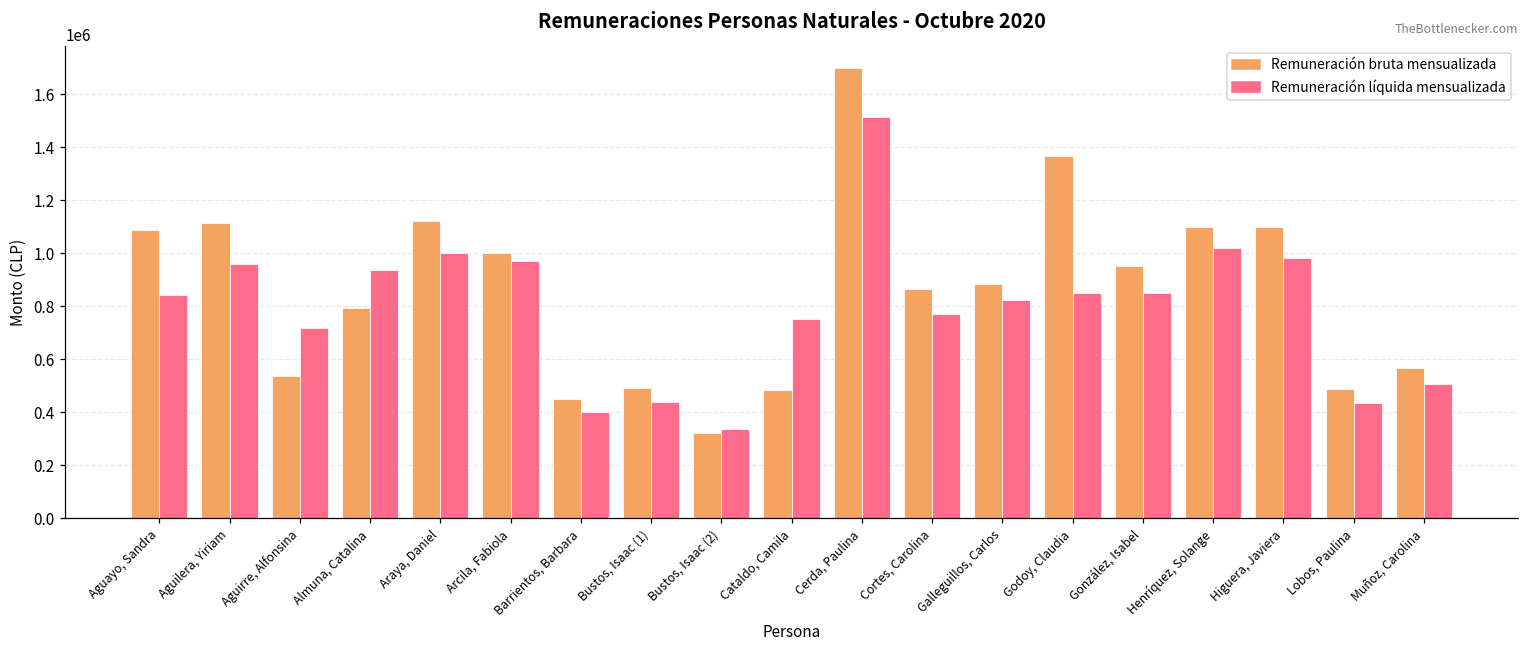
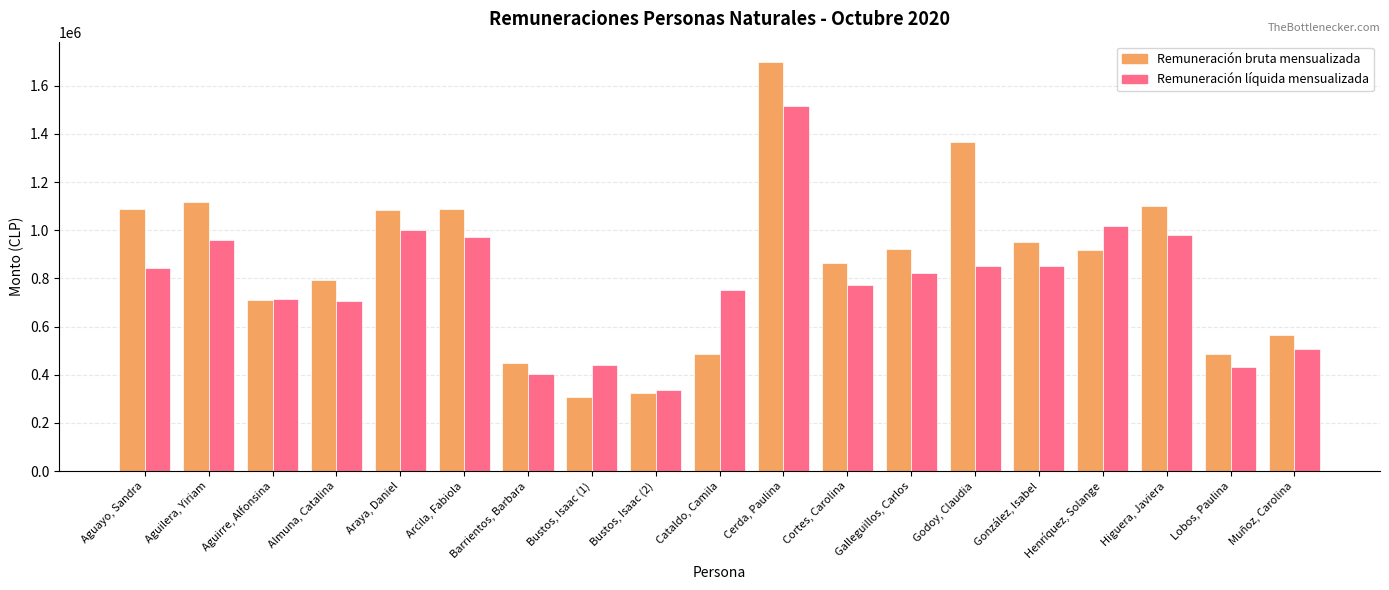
Remuneración bruta mensualizada, Aguirre, Alfonsina: 540000 -> 710000
Remuneración líquida mensualizada, Almuna, Catalina: 940000 -> 710000
Remuneración bruta mensualizada, Araya, Daniel: 1120000 -> 1080000
Remuneración bruta mensualizada, Arcila, Fabiola: 1000000 -> 1090000
Remuneración bruta mensualizada, Bustos, Isaac (1): 490000 -> 310000
Remuneración bruta mensualizada, Galleguillos, Carlos: 890000 -> 920000
Remuneración bruta mensualizada, Henríquez, Solange: 1100000 -> 920000
